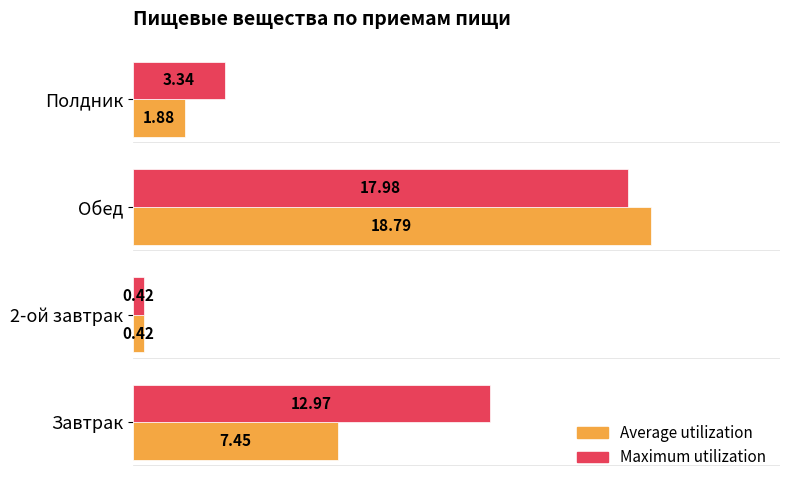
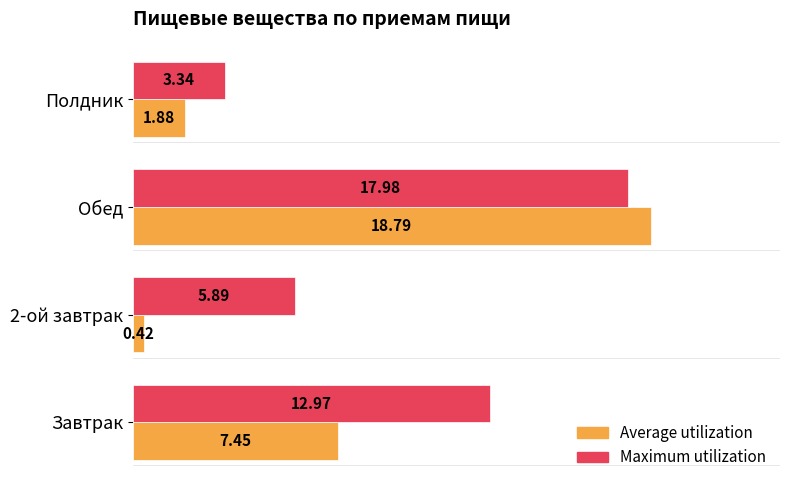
Maximum utilization, 2-ой завтрак: 0.42 -> 5.89
